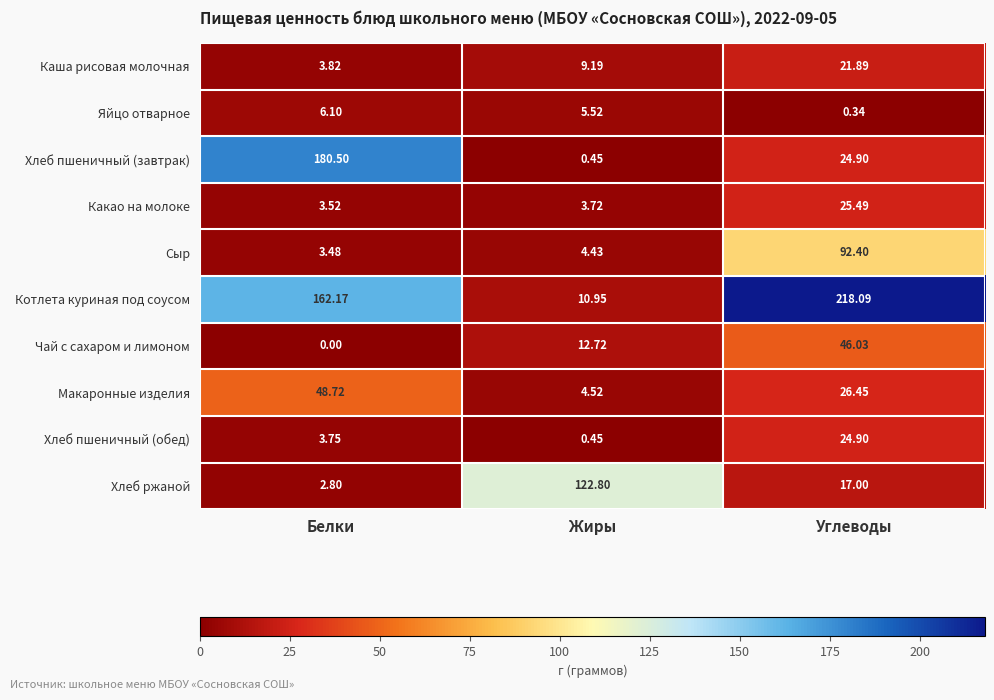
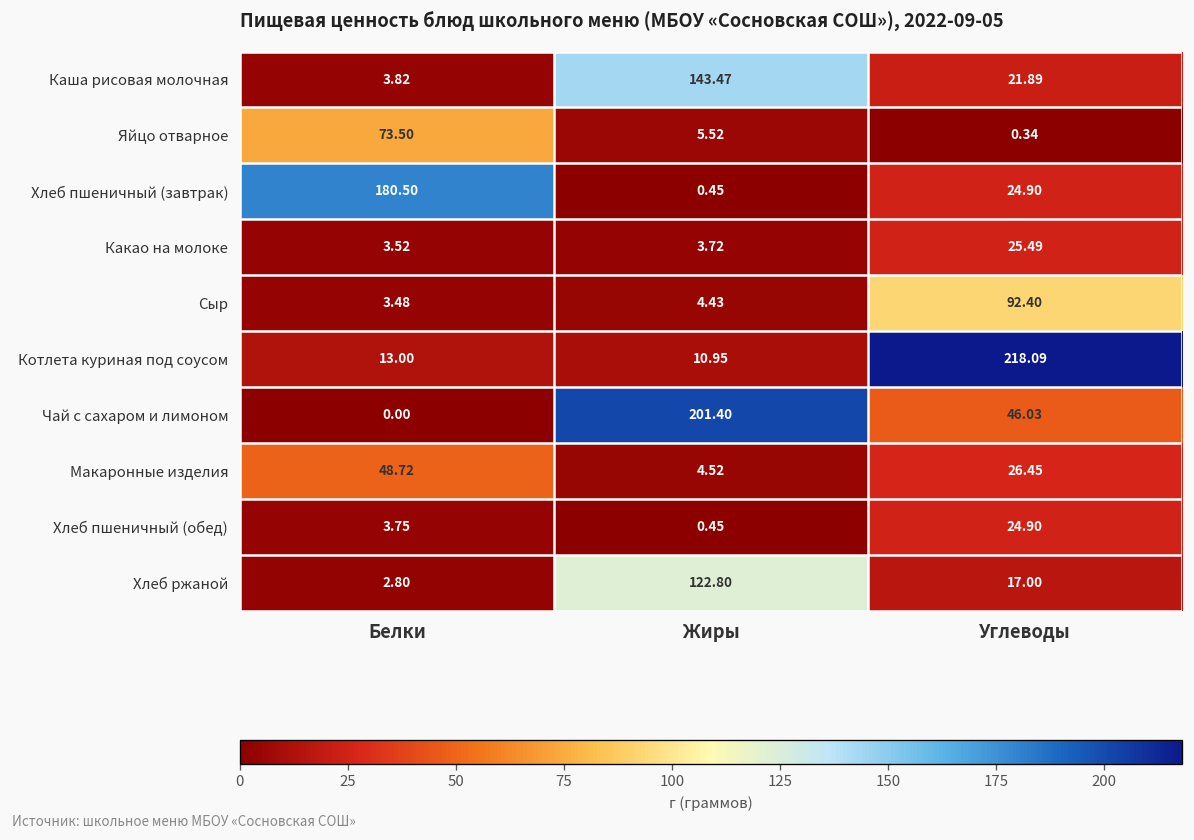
Каша рисовая молочная, Жиры: 9.19 -> 143.47
Яйцо отварное, Белки: 6.10 -> 73.50
Котлета куриная под соусом, Белки: 162.17 -> 13.00
Чай с сахаром и лимоном, Жиры: 12.72 -> 201.40
